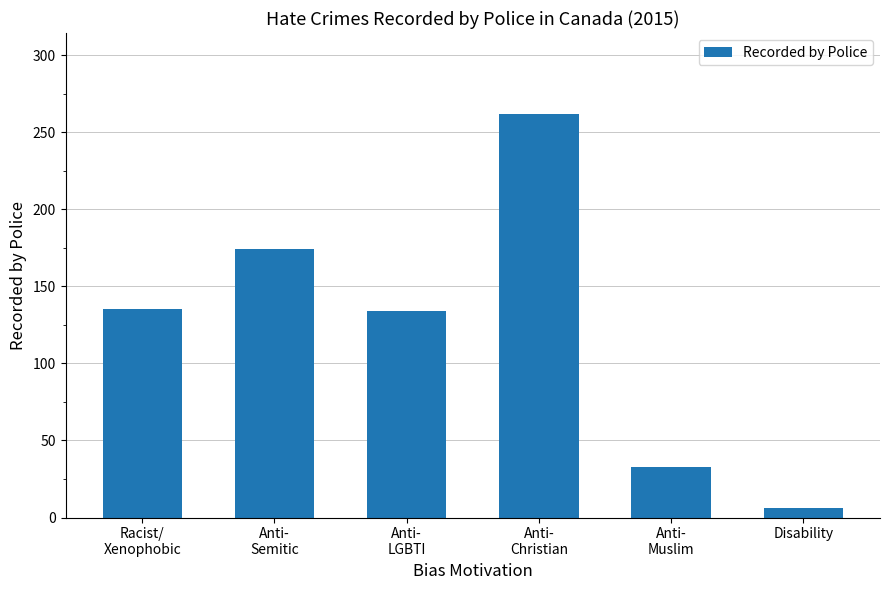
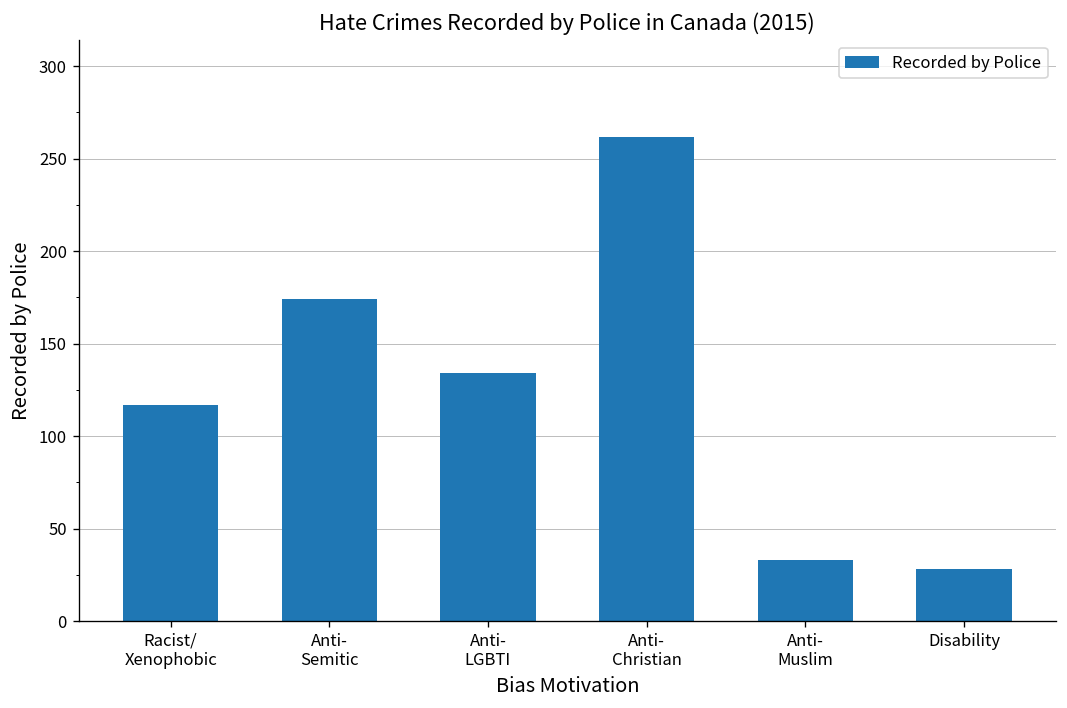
Racist/ Xenophobic: 135 -> 117
Disability: 6 -> 28
